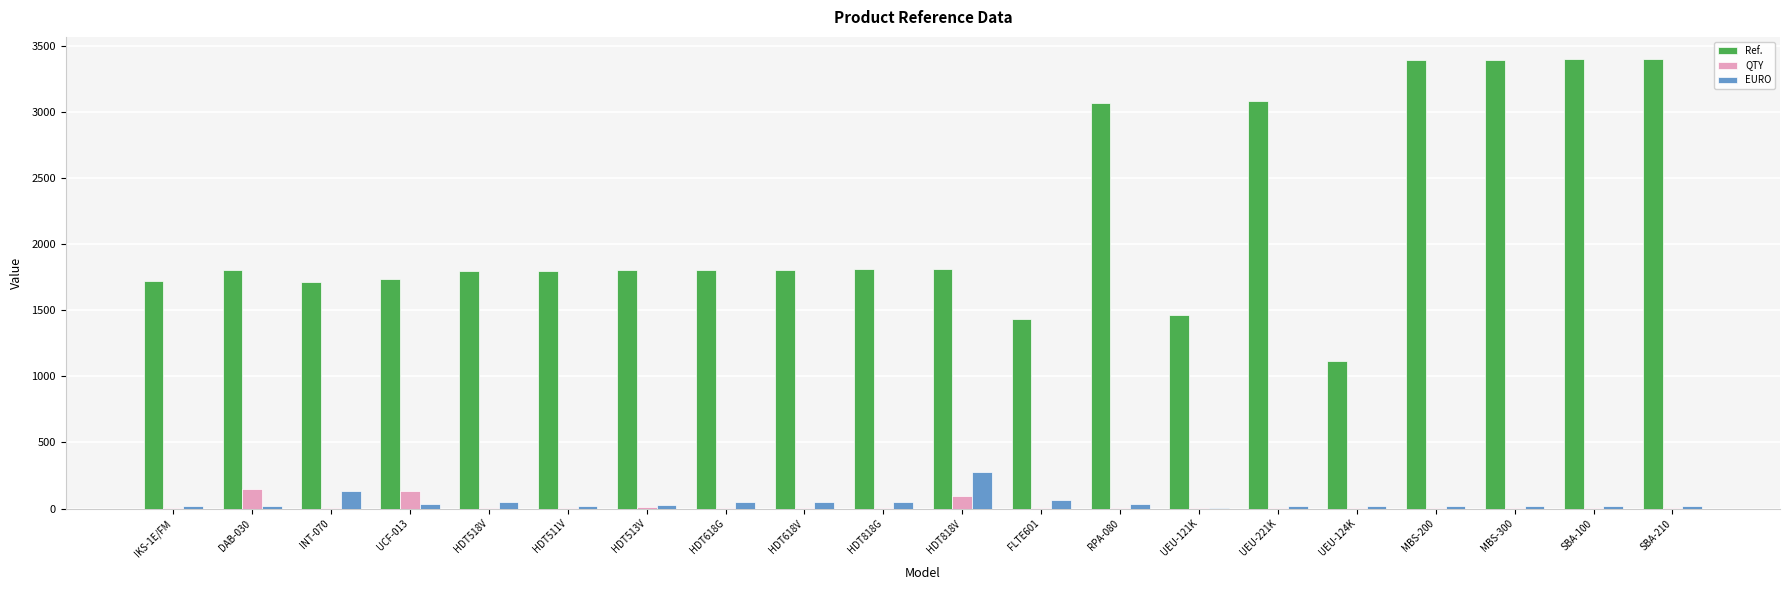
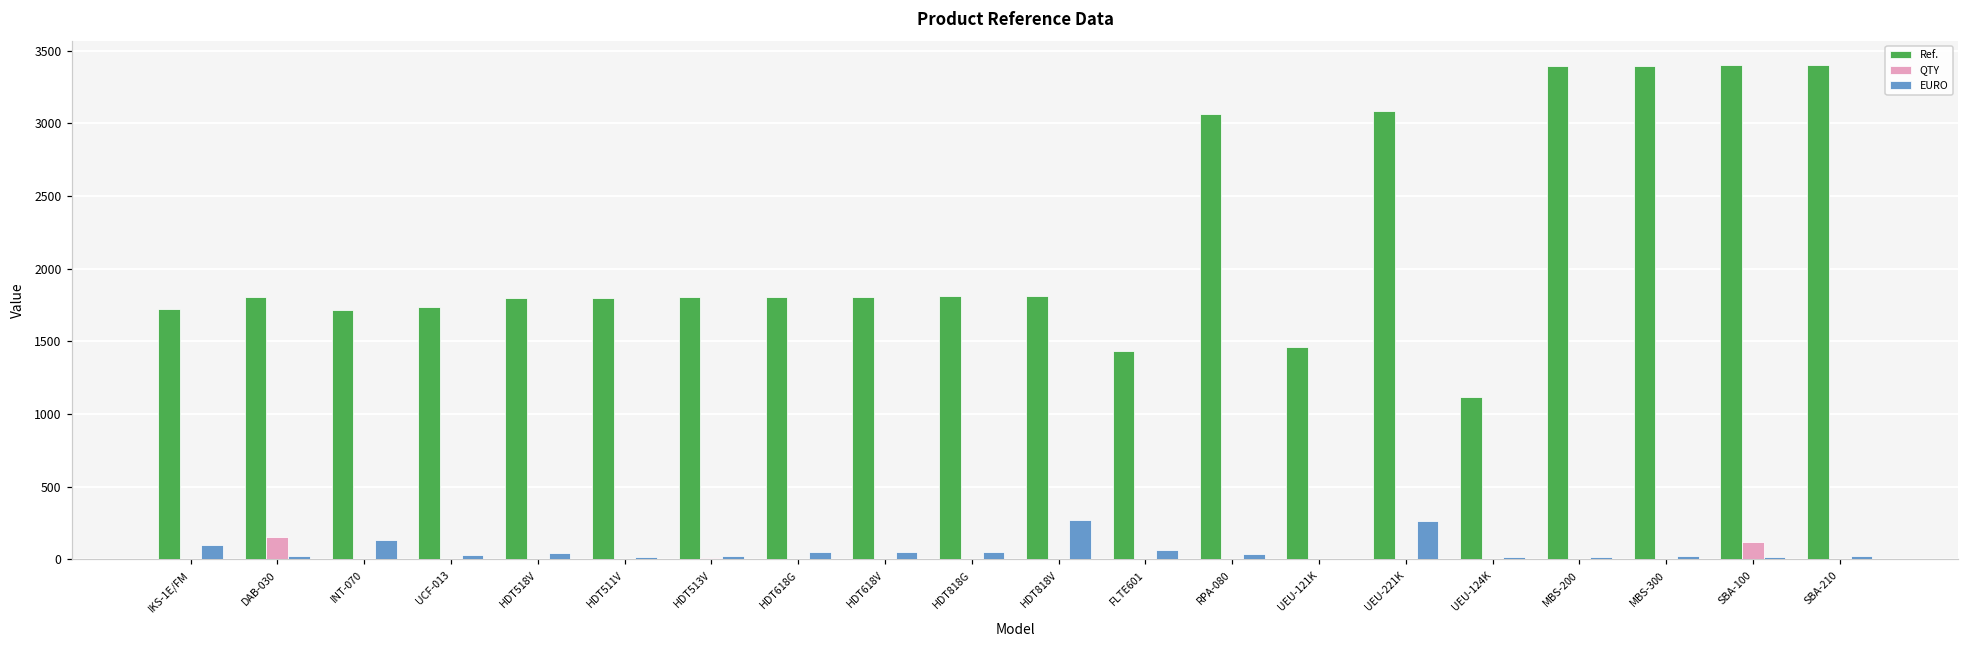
EURO, IKS-1E/FM: 20 -> 100
QTY, UCF-013: 130 -> 10
QTY, HDT818V: 100 -> 0
EURO, UEU-221K: 20 -> 260
QTY, SBA-100: 10 -> 120
